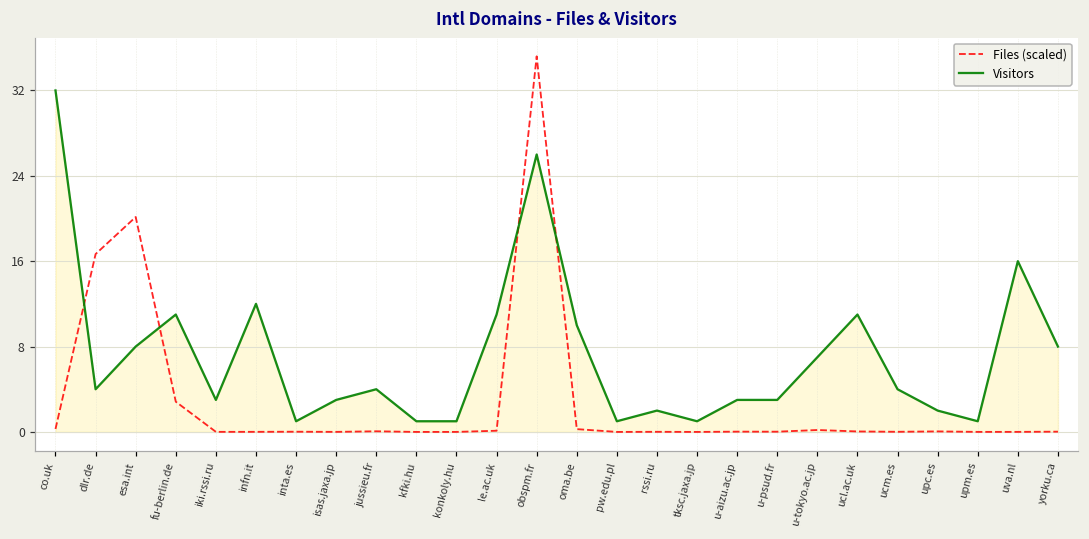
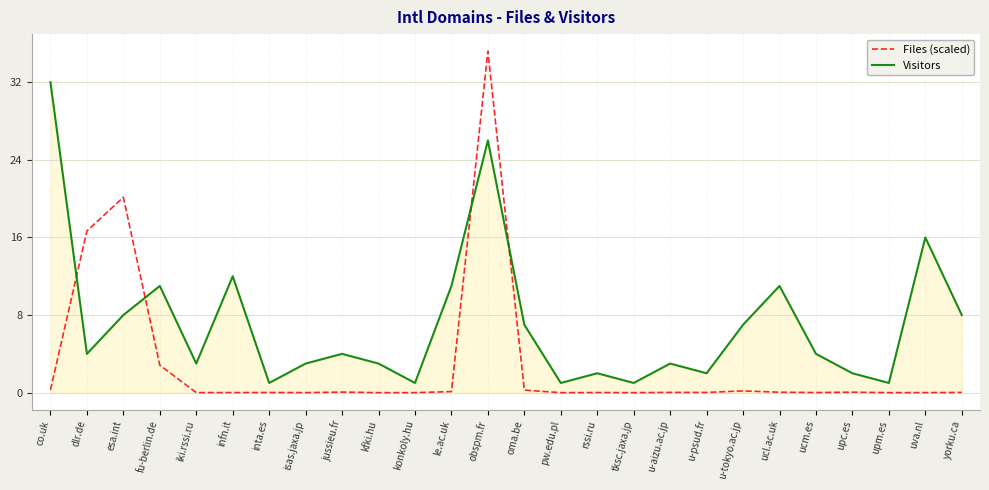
Visitors, kfki.hu: 1 -> 3
Visitors, oma.be: 10 -> 7
Visitors, u-psud.fr: 3 -> 2
